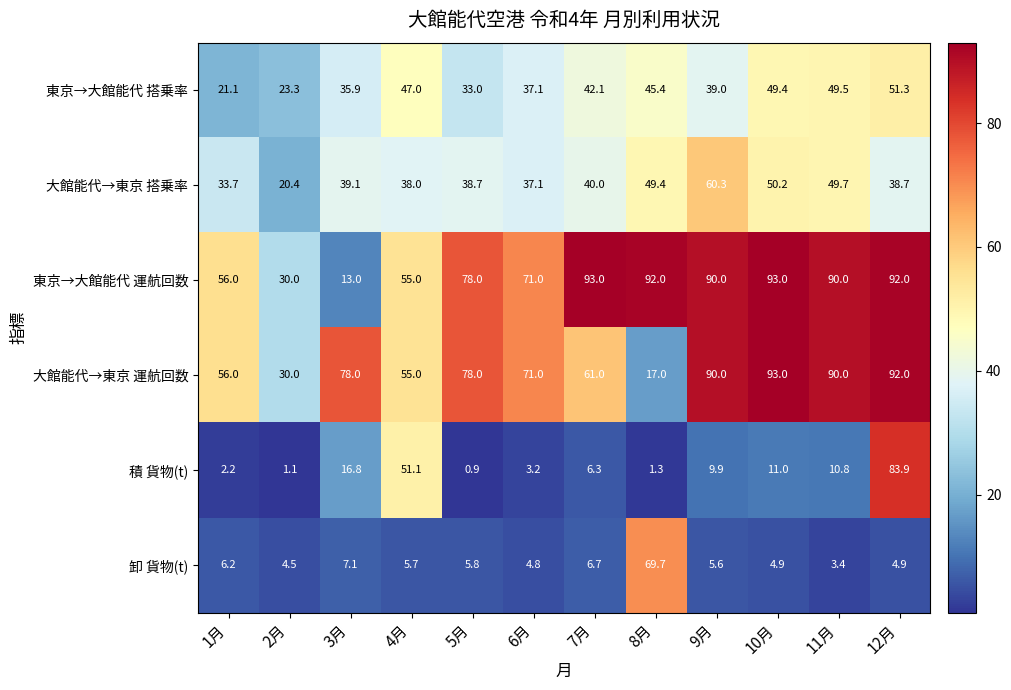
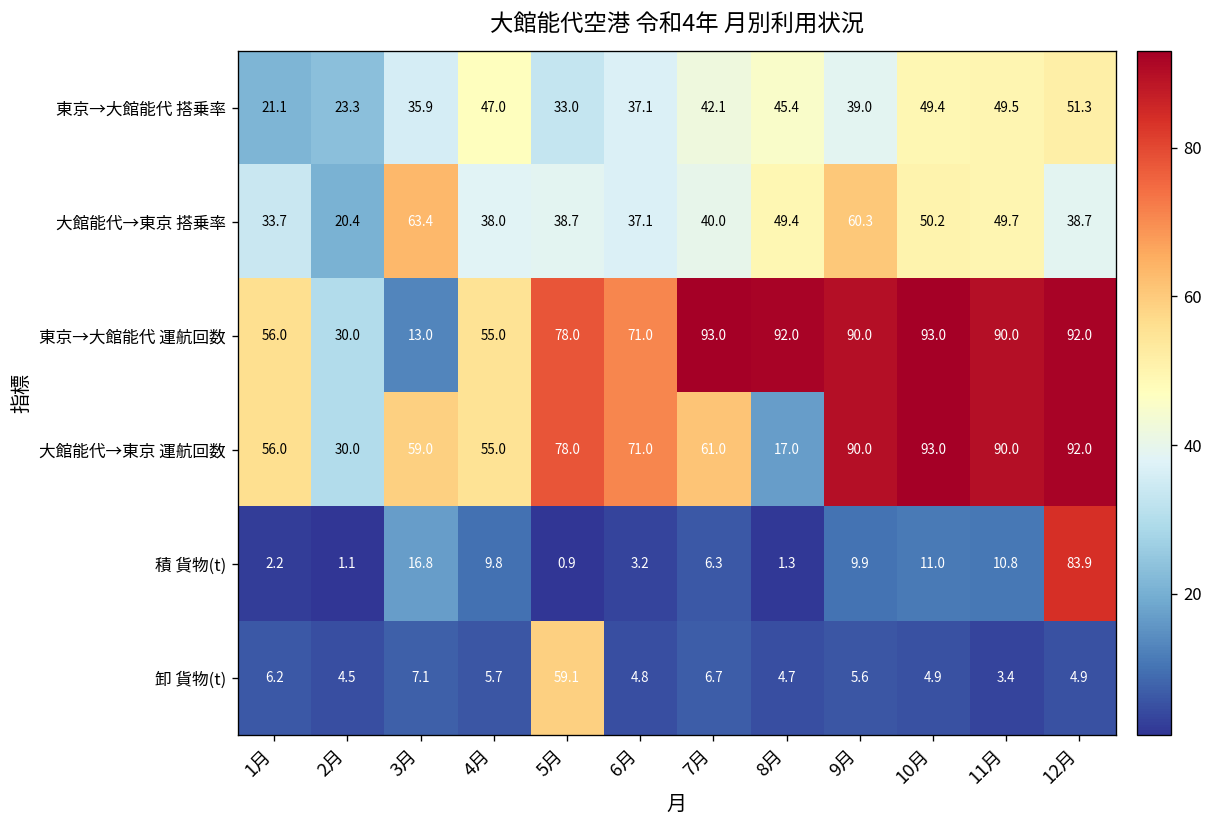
大館能代→東京 搭乗率, 3月: 39.1 -> 63.4
大館能代→東京 運航回数, 3月: 78.0 -> 59.0
積 貨物(t), 4月: 51.1 -> 9.8
卸 貨物(t), 5月: 5.8 -> 59.1
卸 貨物(t), 8月: 69.7 -> 4.7
